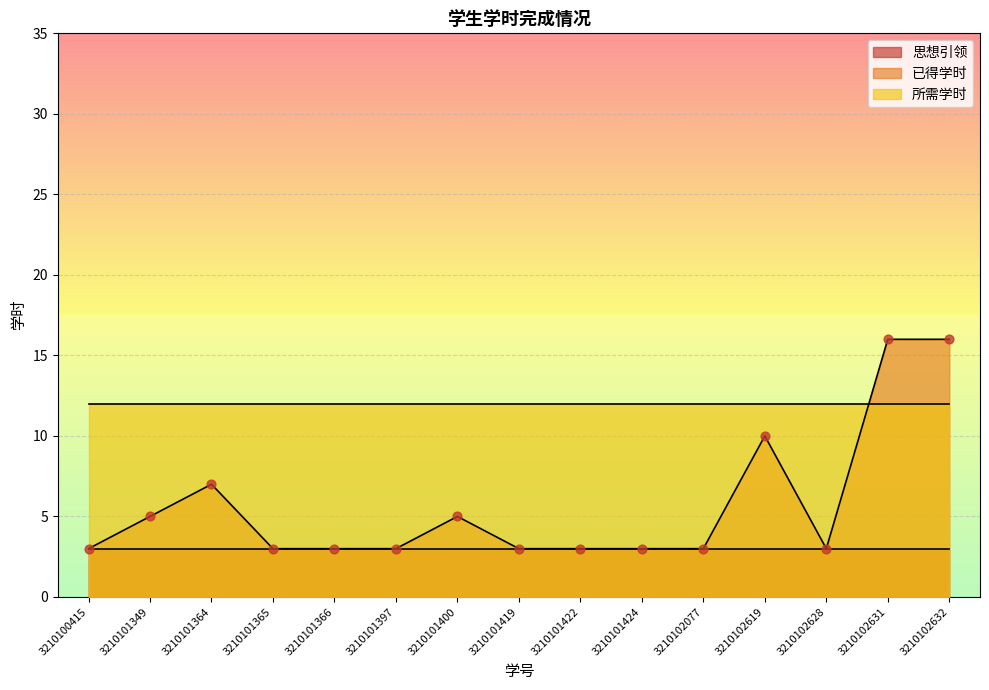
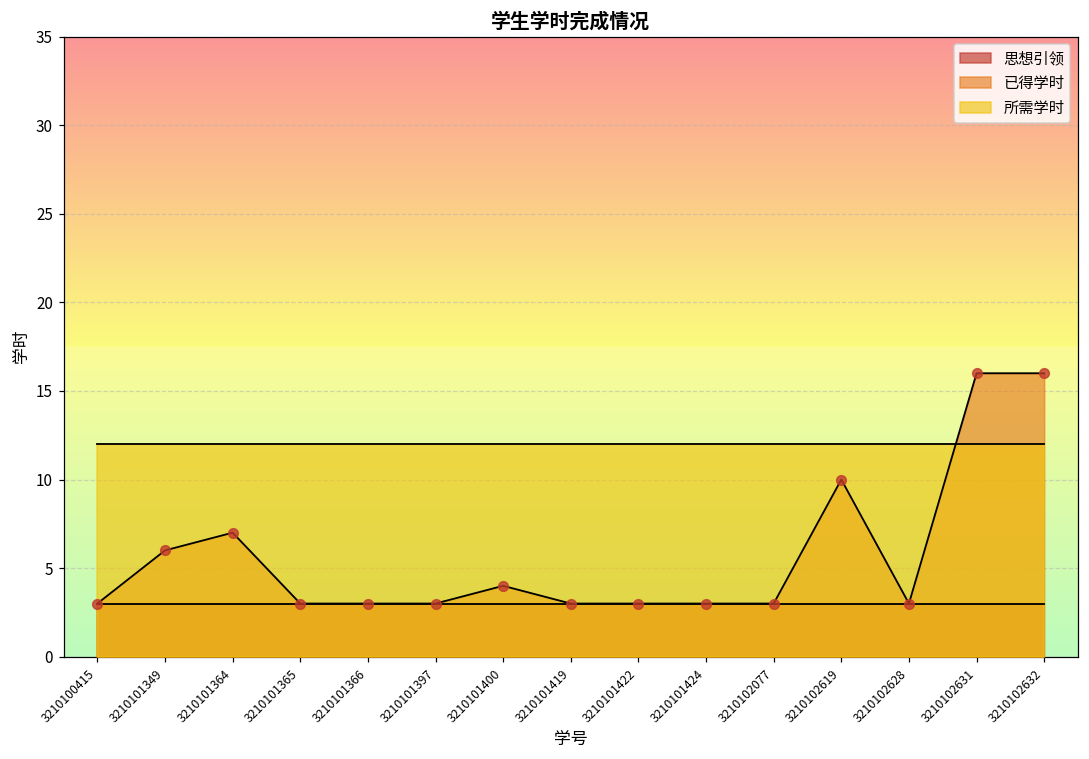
已得学时, 3210101349: 5 -> 6
已得学时, 3210101400: 5 -> 4
